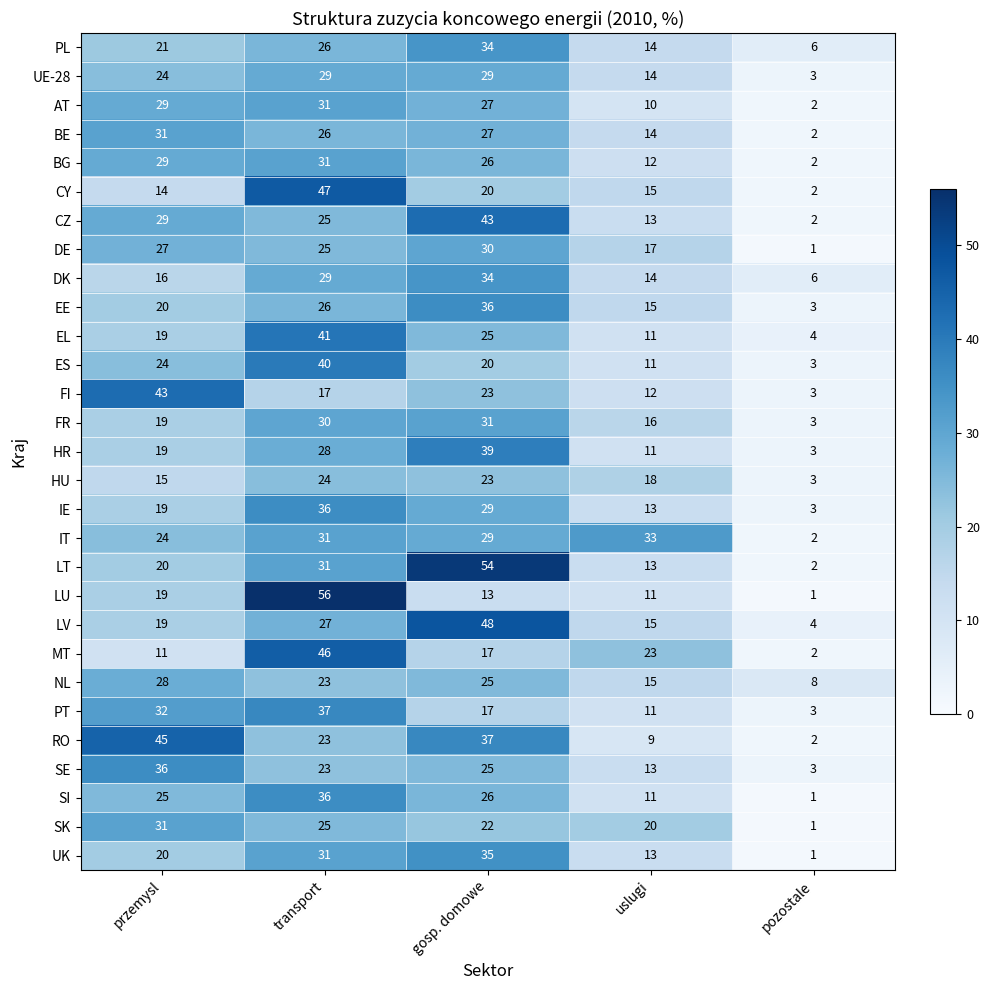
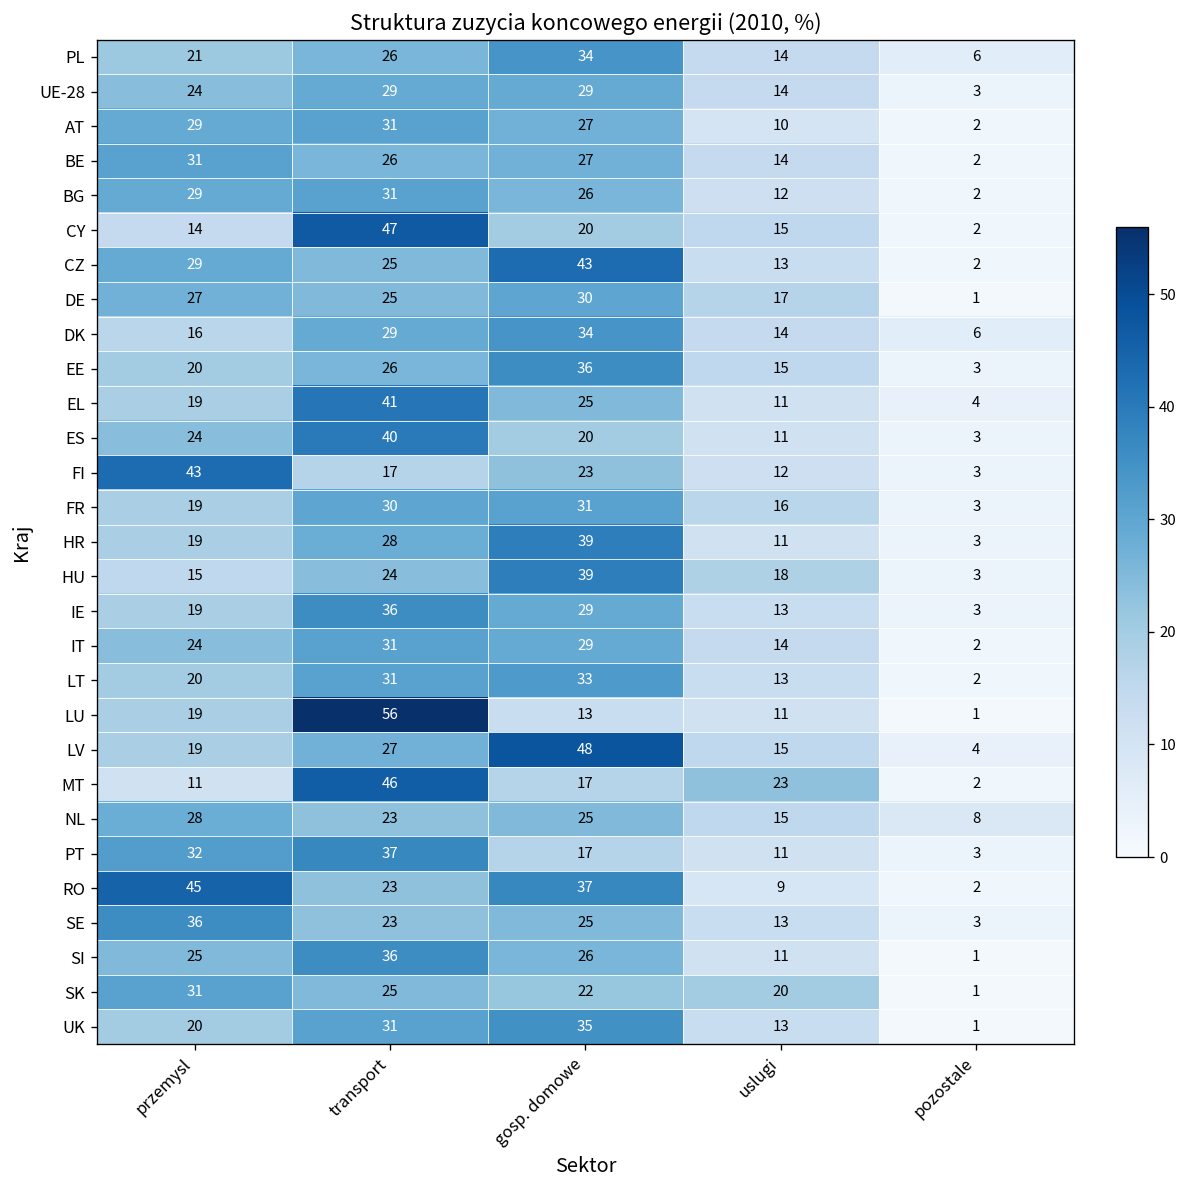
HU, gosp. domowe: 23 -> 39
IT, uslugi: 33 -> 14
LT, gosp. domowe: 54 -> 33
